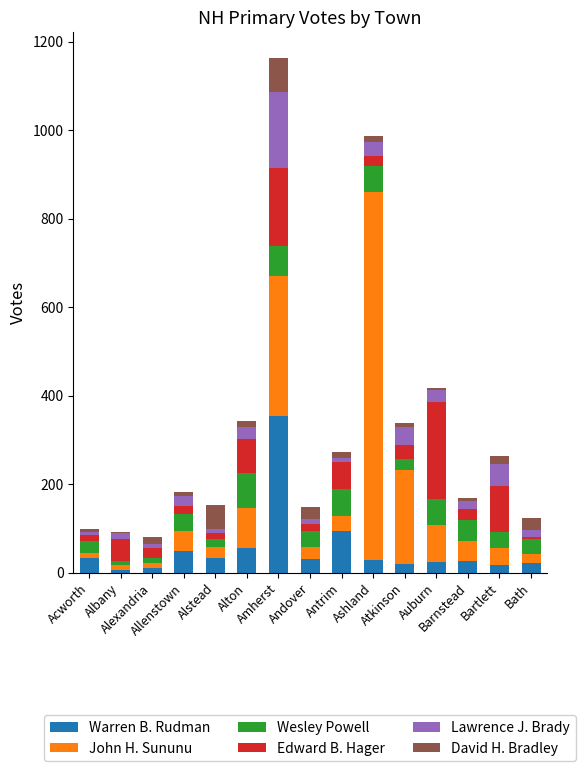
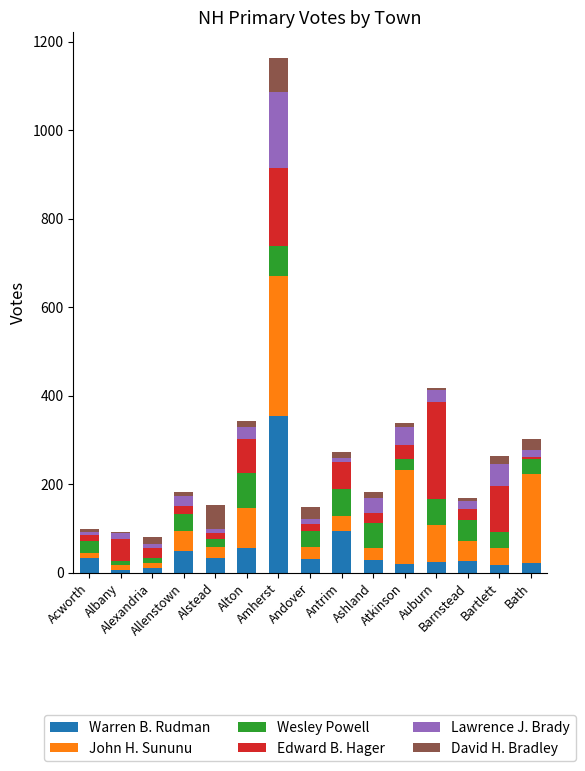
John H. Sununu, Ashland: 830 -> 30
John H. Sununu, Bath: 20 -> 200
